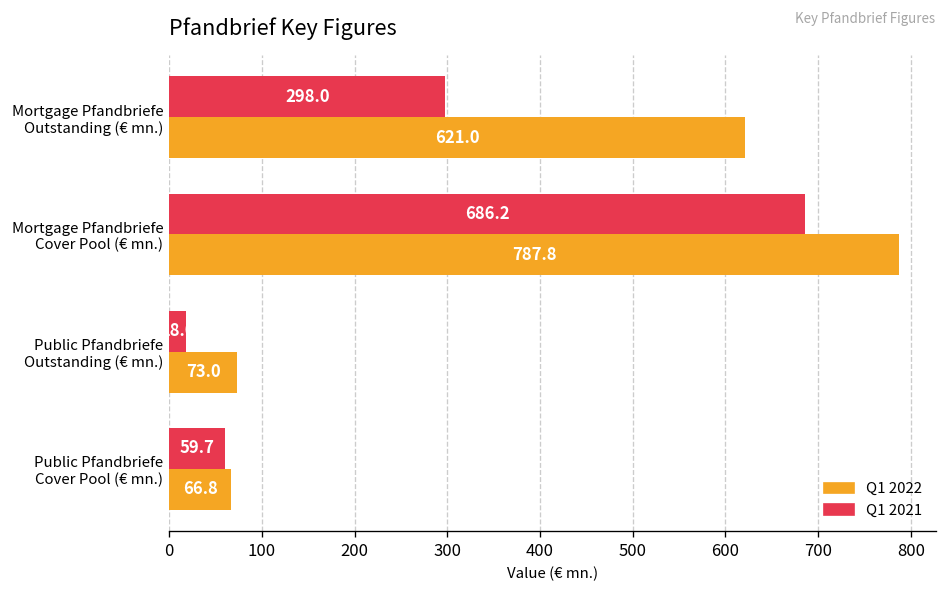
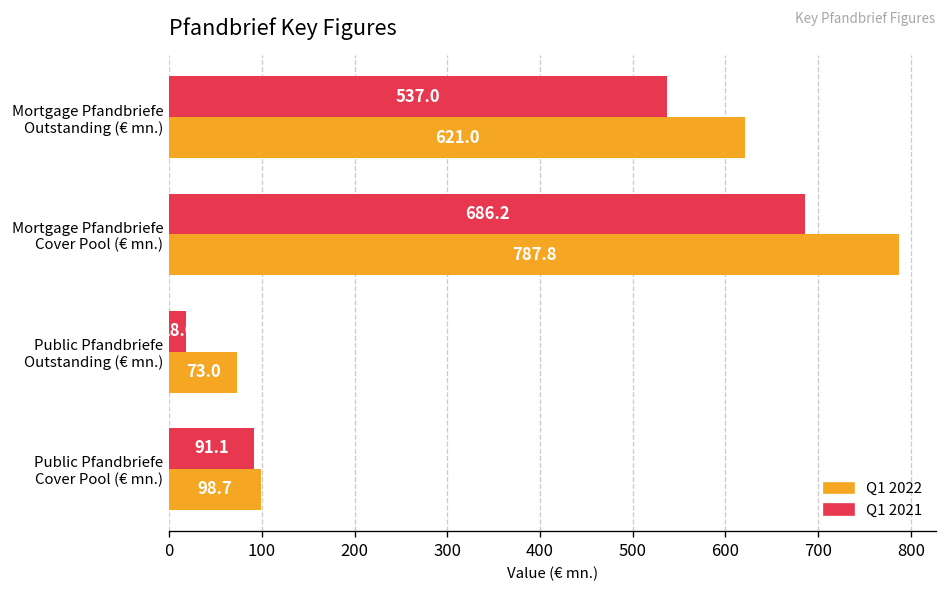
Q1 2021, Mortgage Pfandbriefe Outstanding (€ mn.): 298.0 -> 537.0
Q1 2021, Public Pfandbriefe Cover Pool (€ mn.): 59.7 -> 91.1
Q1 2022, Public Pfandbriefe Cover Pool (€ mn.): 66.8 -> 98.7
